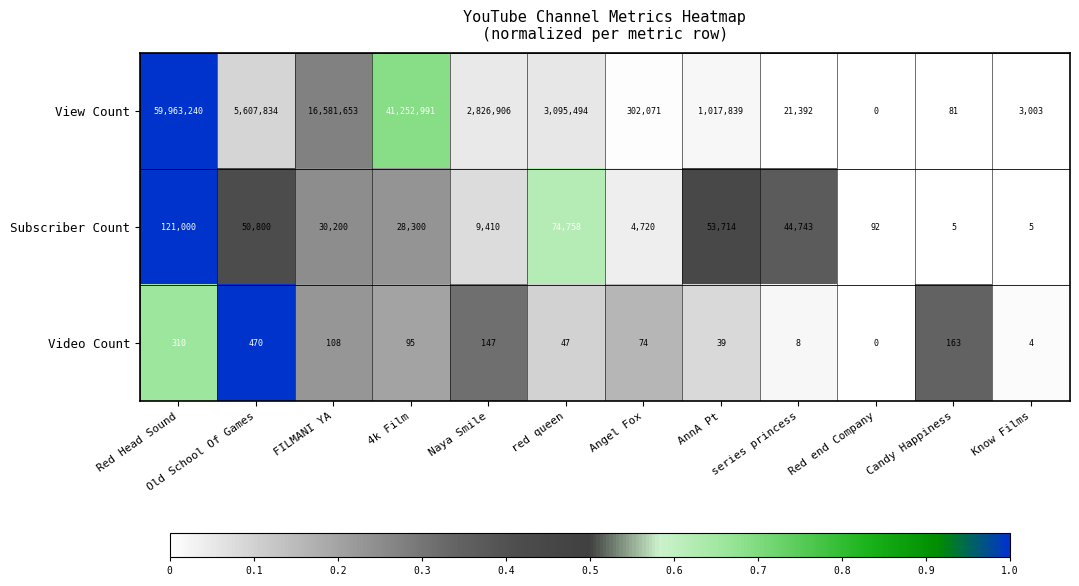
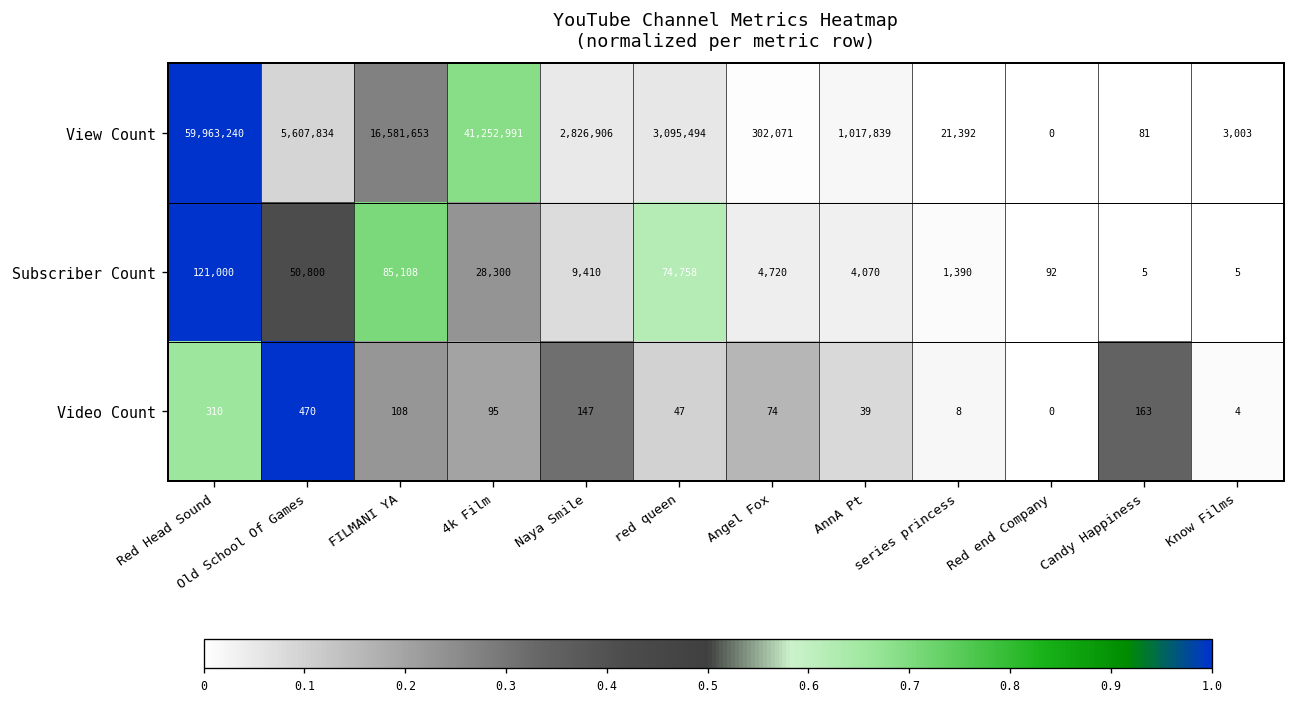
Subscriber Count, FILMANI YA: 30,200 -> 85,108
Subscriber Count, AnnA Pt: 53,714 -> 4,070
Subscriber Count, series princess: 44,743 -> 1,390
